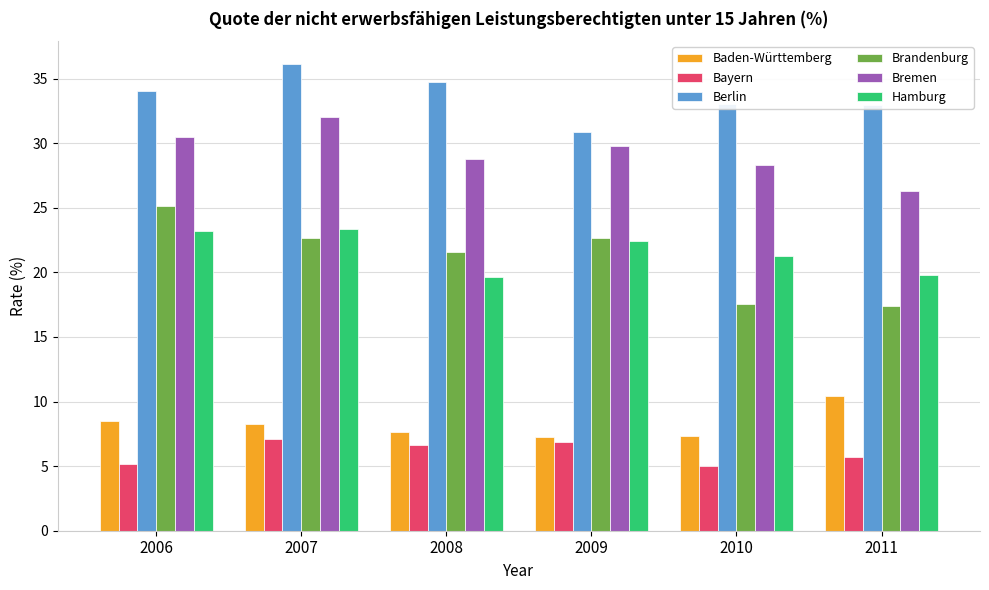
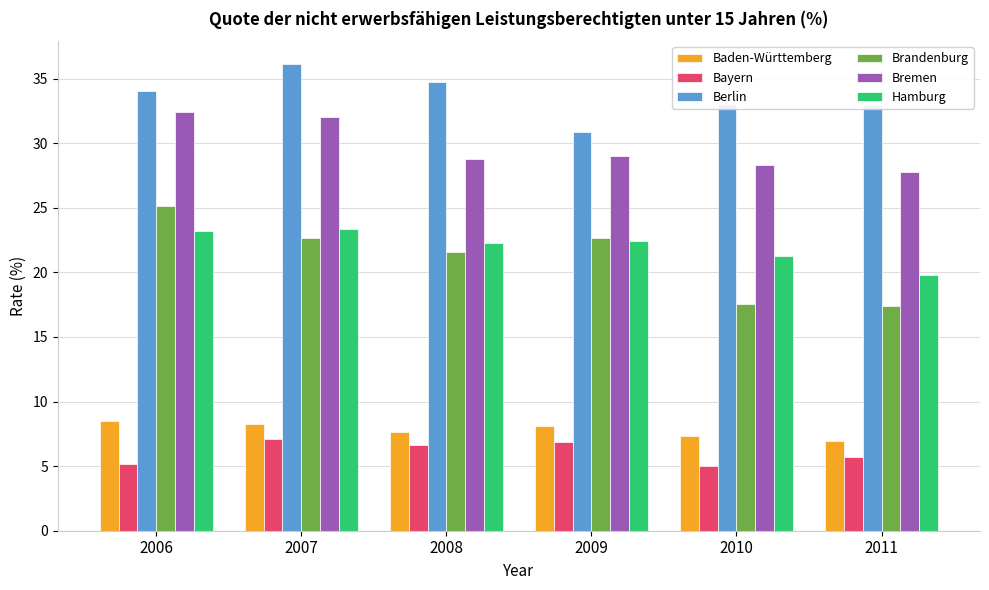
Bremen, 2006: 30.5 -> 32.5
Hamburg, 2008: 19.6 -> 22.3
Baden-Württemberg, 2009: 7.3 -> 8.1
Bremen, 2009: 29.8 -> 29.0
Baden-Württemberg, 2011: 10.4 -> 7.0
Bremen, 2011: 26.3 -> 27.8
